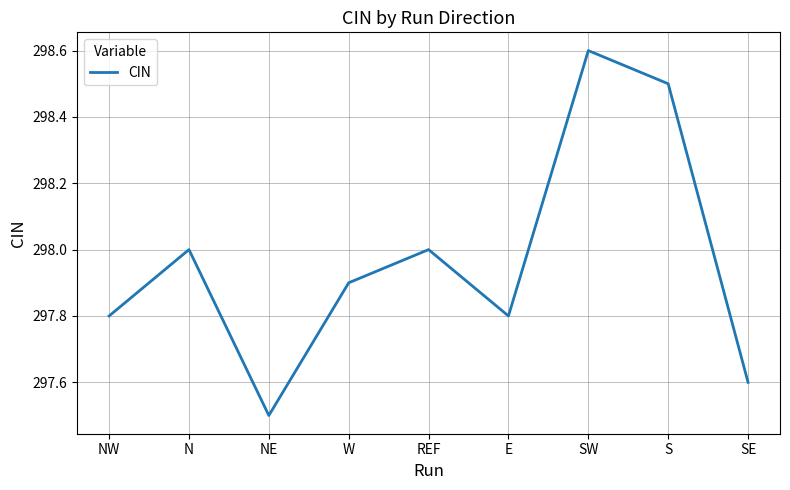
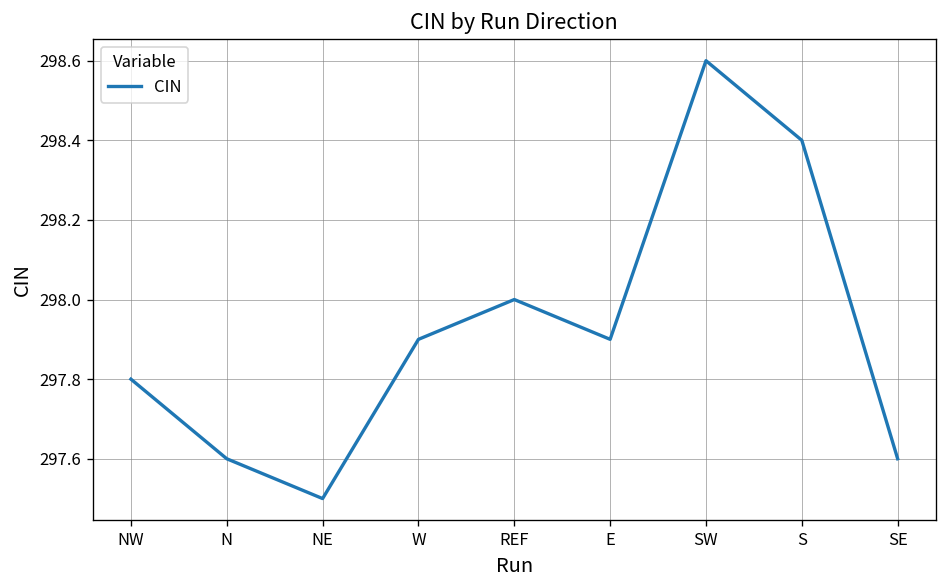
N: 298.0 -> 297.6
E: 297.8 -> 297.9
S: 298.5 -> 298.4
